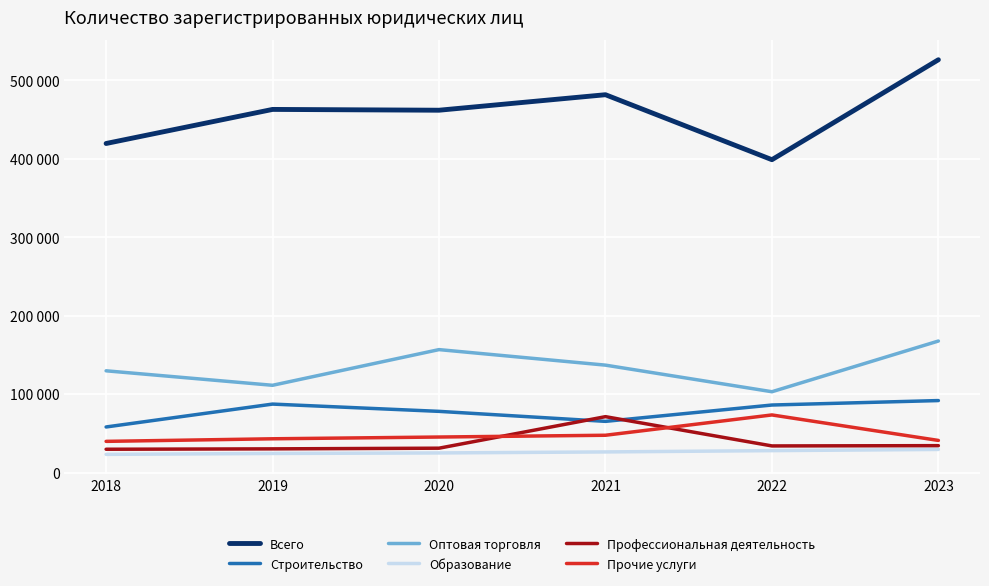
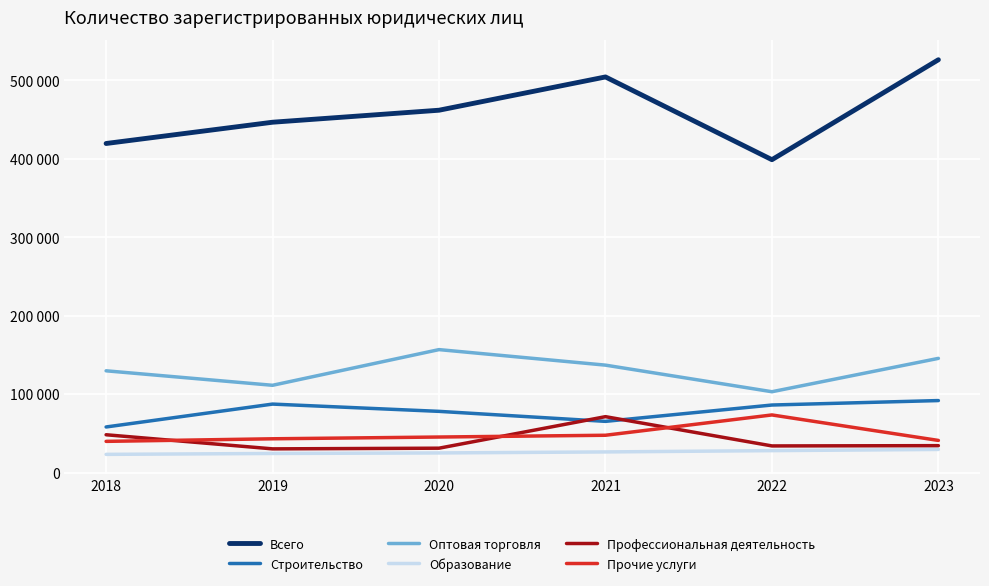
Профессиональная деятельность, 2018: 30000 -> 50000
Всего, 2019: 460000 -> 450000
Всего, 2021: 480000 -> 500000
Оптовая торговля, 2023: 170000 -> 150000
